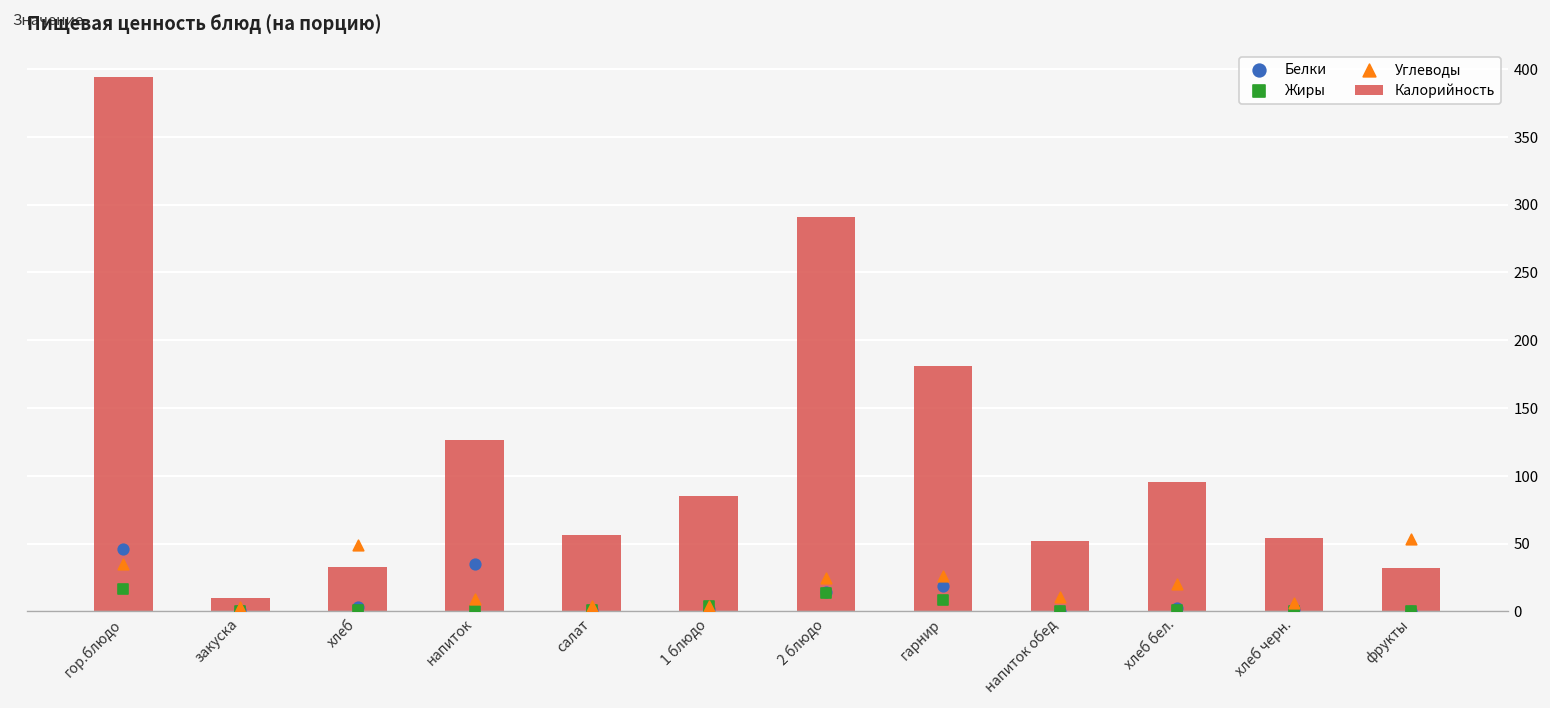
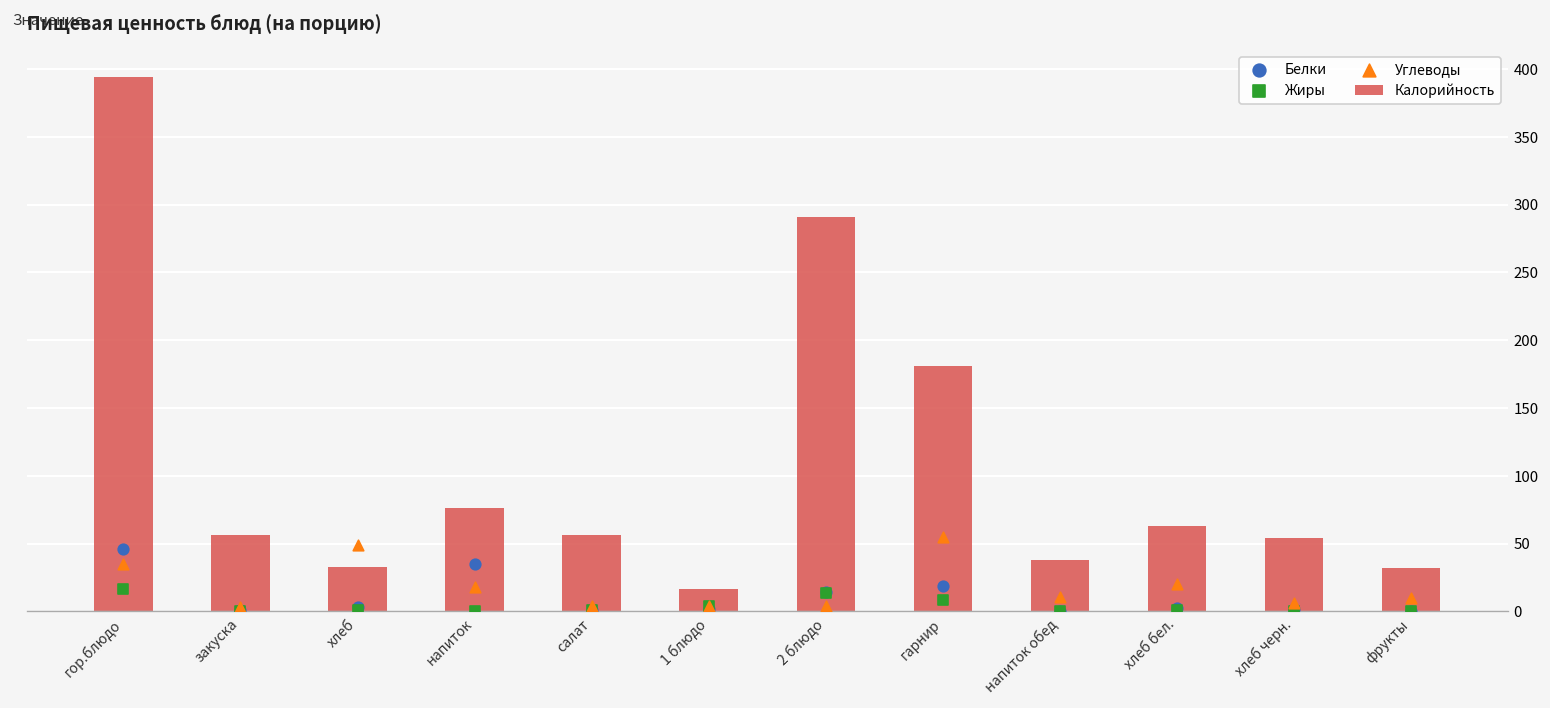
Калорийность, закуска: 10 -> 56
Калорийность, напиток: 126 -> 76
Углеводы, напиток: 9 -> 18
Калорийность, 1 блюдо: 85 -> 17
Углеводы, 2 блюдо: 24 -> 4
Углеводы, гарнир: 26 -> 55
Калорийность, напиток обед: 52 -> 38
Калорийность, хлеб бел.: 96 -> 63
Углеводы, фрукты: 54 -> 10
